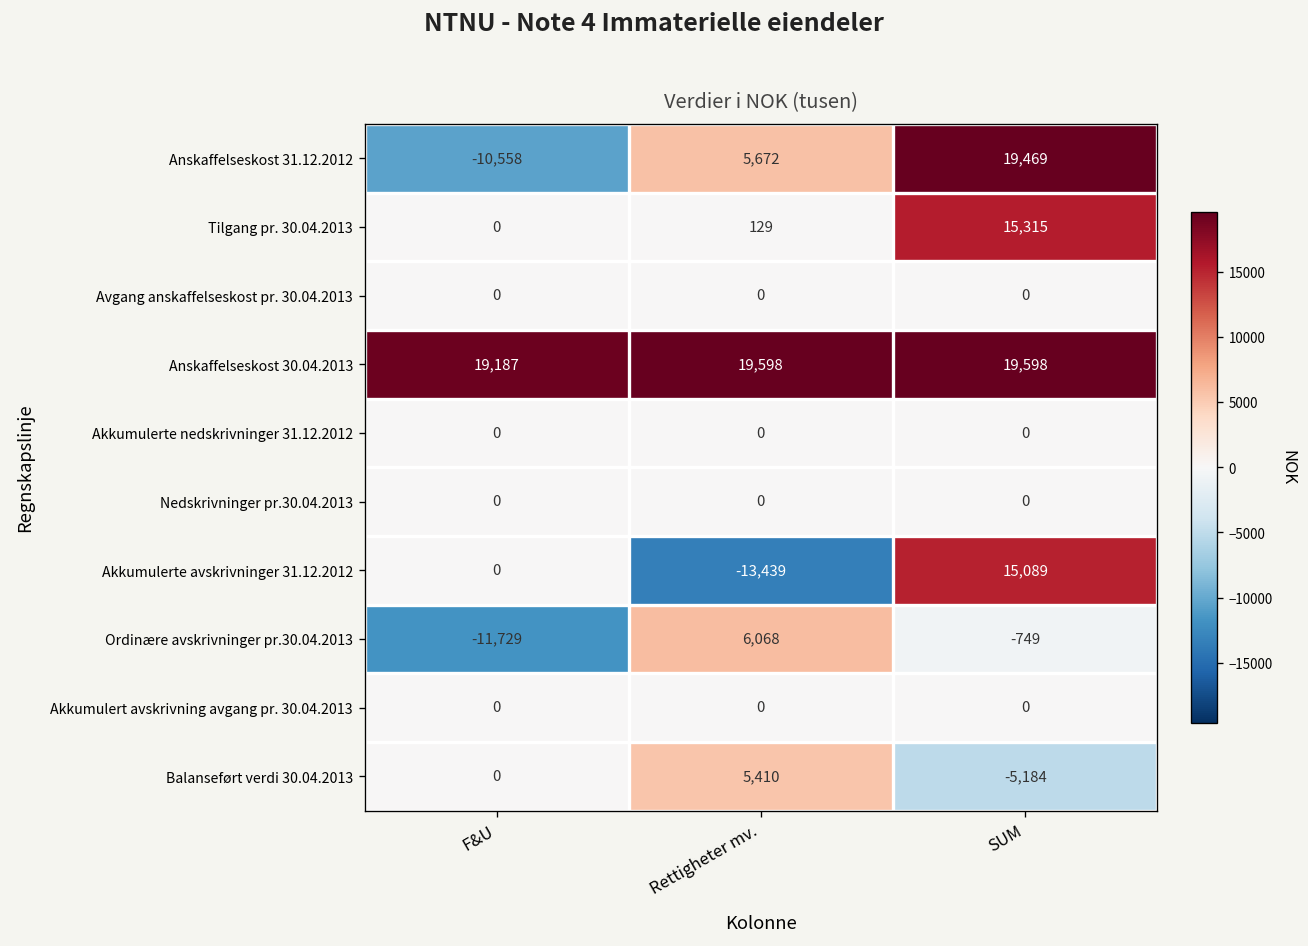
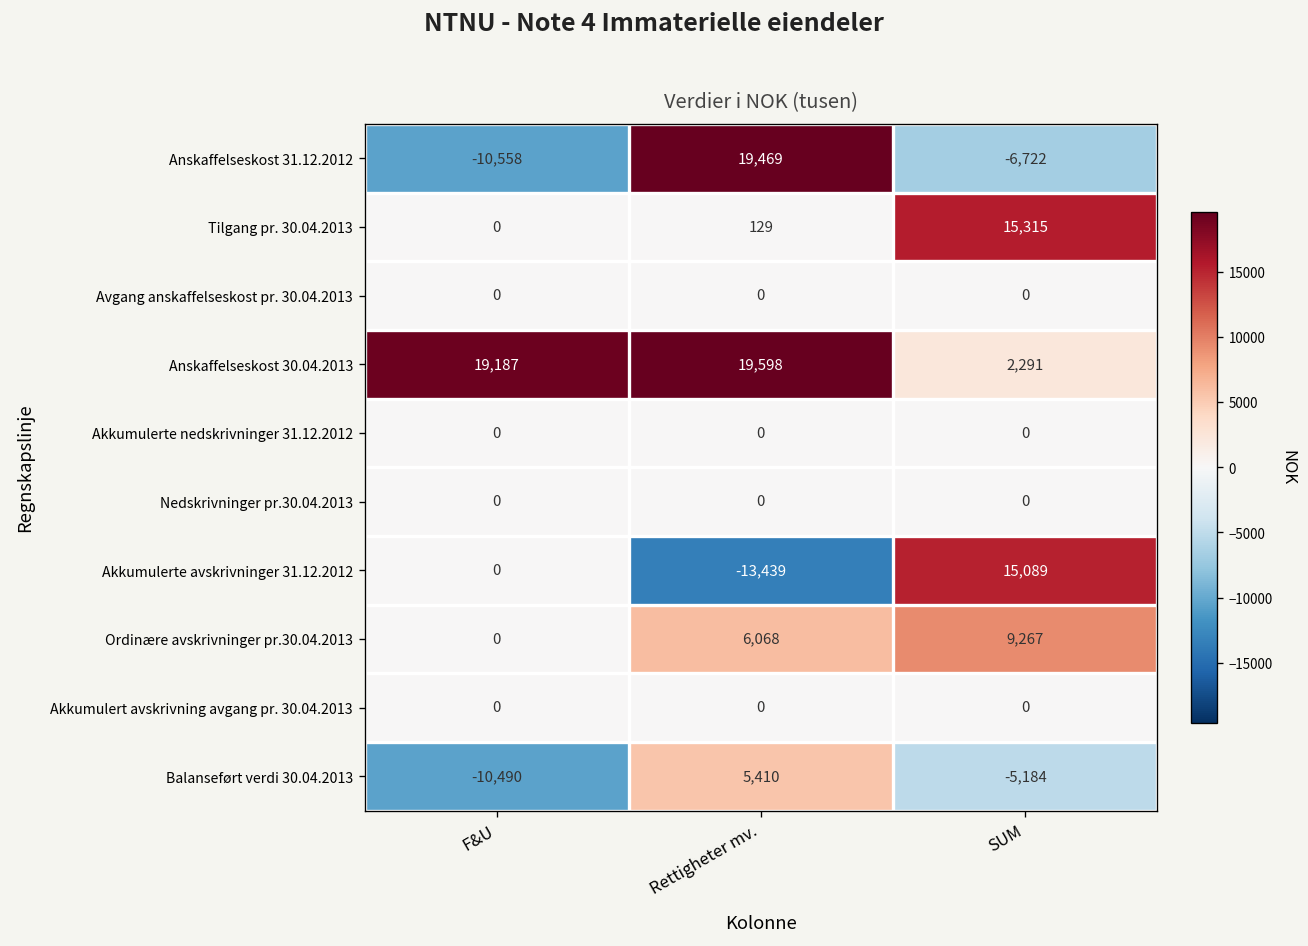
Anskaffelseskost 31.12.2012, Rettigheter mv.: 5,672 -> 19,469
Anskaffelseskost 31.12.2012, SUM: 19,469 -> -6,722
Anskaffelseskost 30.04.2013, SUM: 19,598 -> 2,291
Ordinære avskrivninger pr.30.04.2013, F&U: -11,729 -> 0
Ordinære avskrivninger pr.30.04.2013, SUM: -749 -> 9,267
Balanseført verdi 30.04.2013, F&U: 0 -> -10,490
